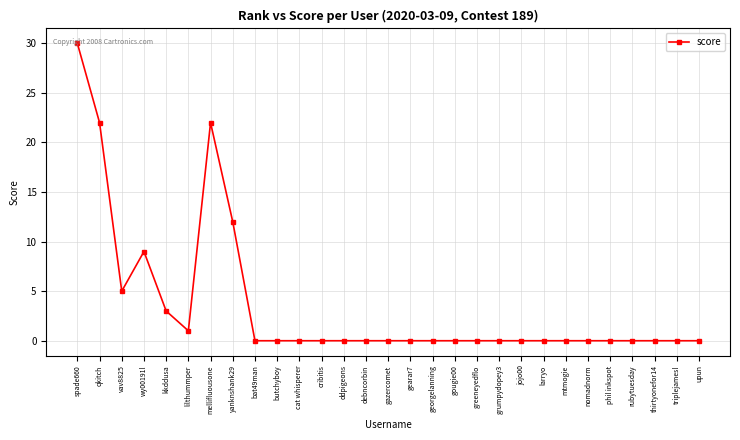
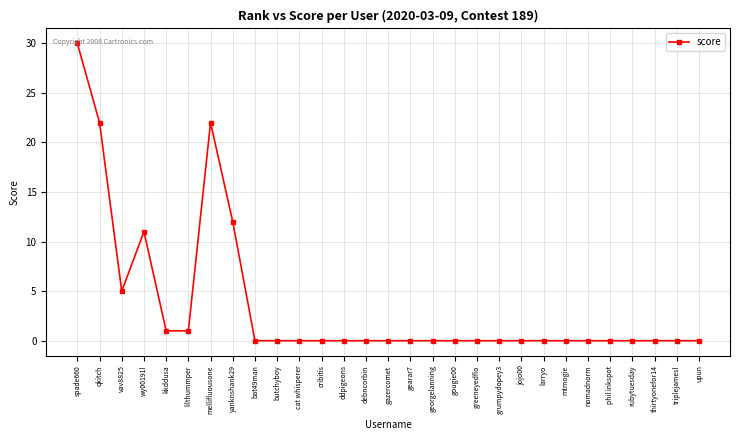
wy00191l: 9 -> 11
kkddusa: 3 -> 1
